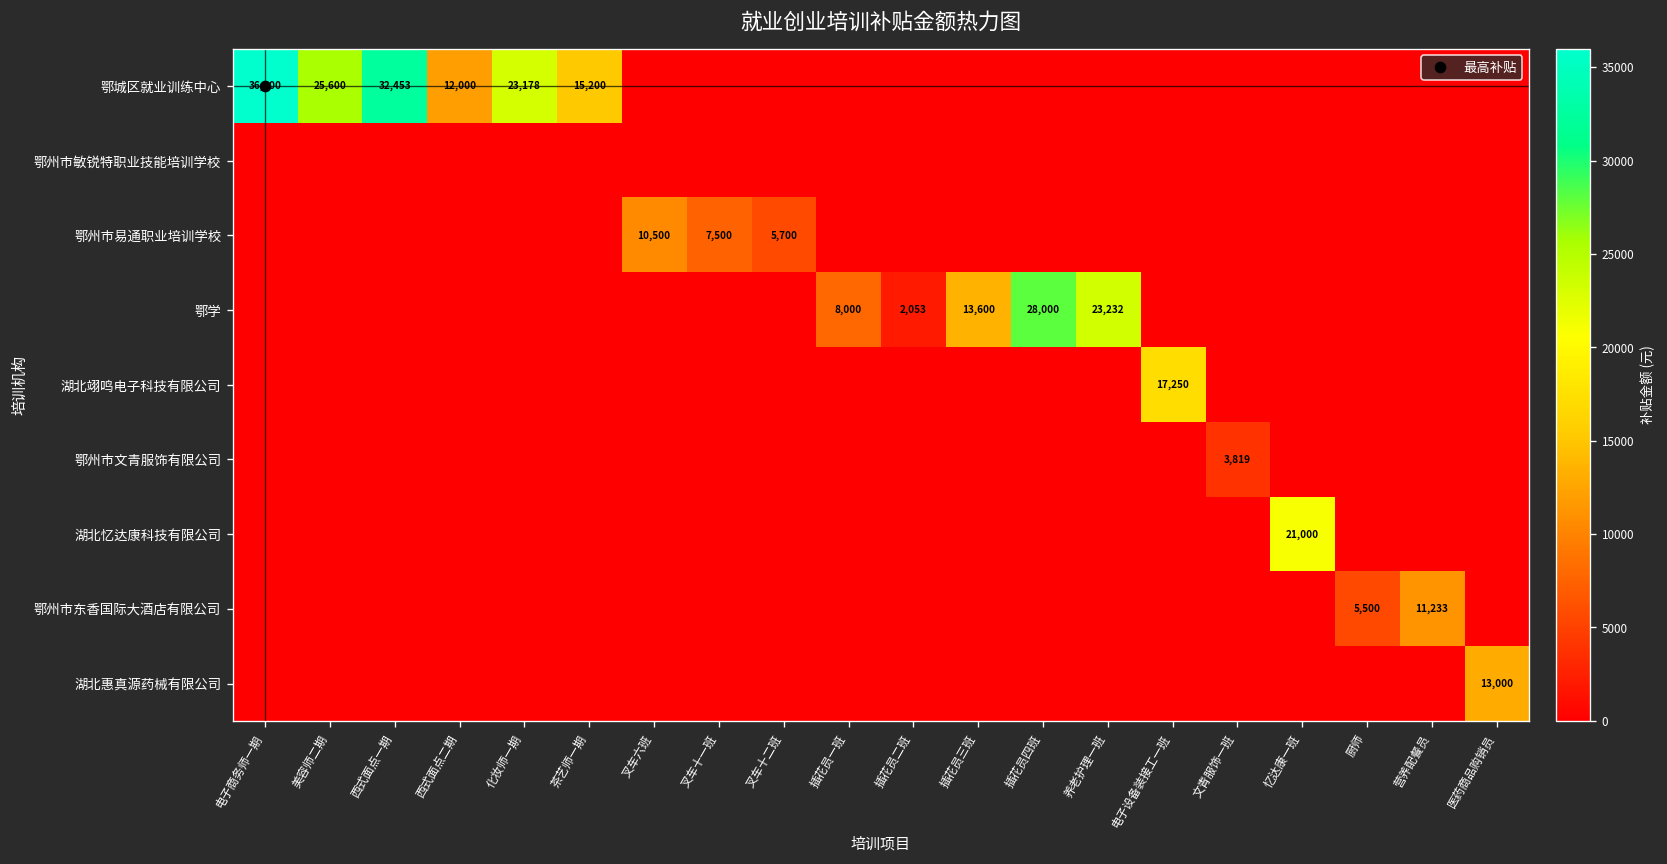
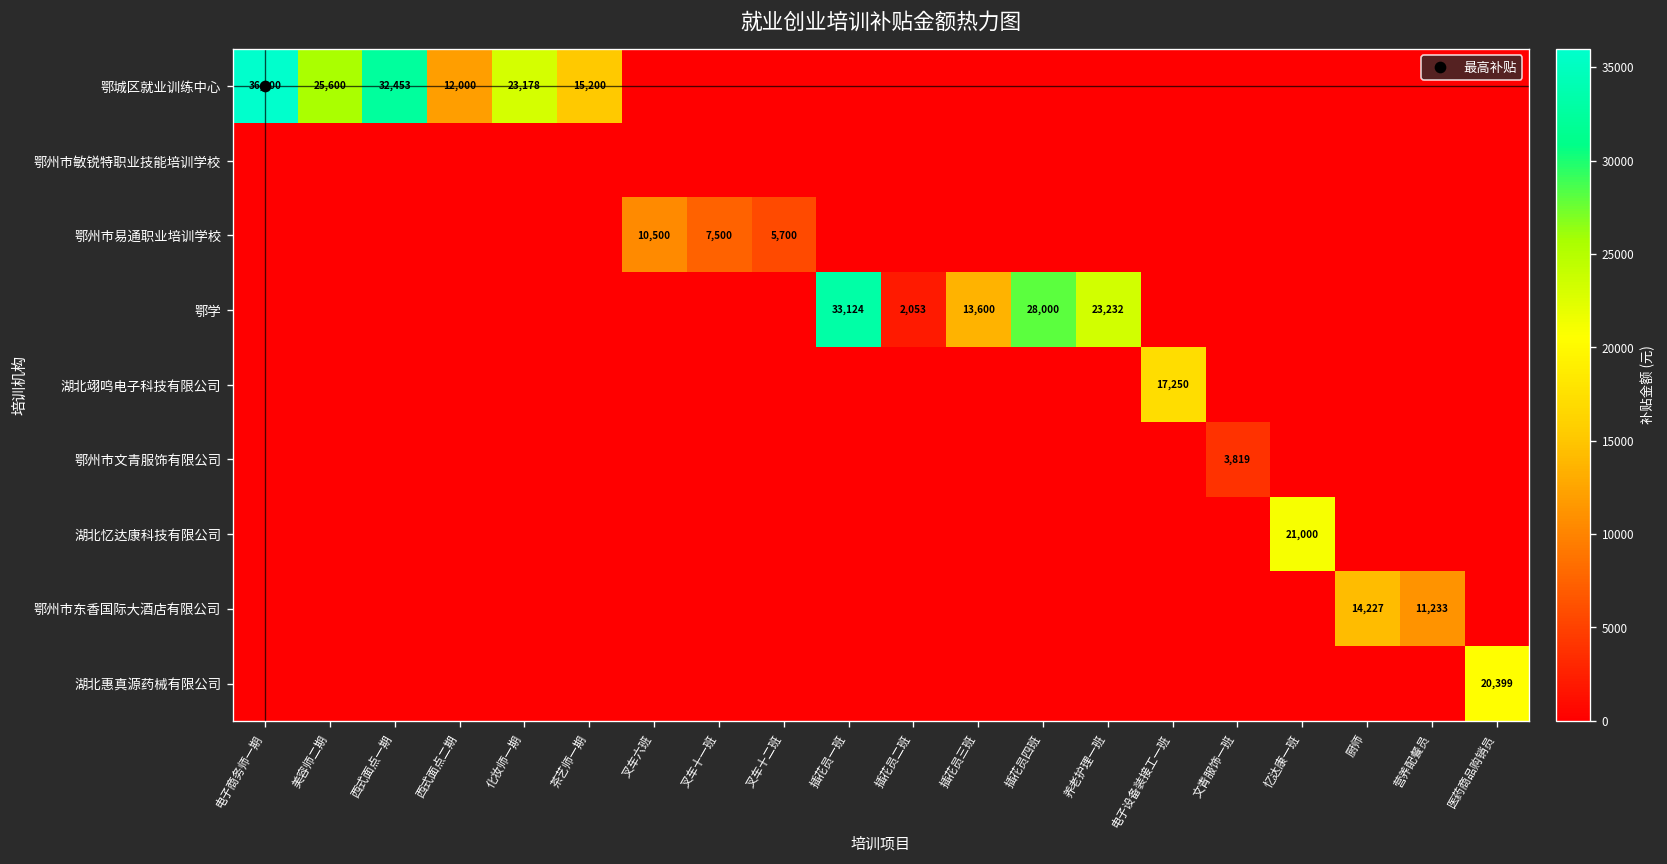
鄂学, 插花员一班: 8,000 -> 33,124
鄂州市东香国际大酒店有限公司, 厨师: 5,500 -> 14,227
湖北惠真源药械有限公司, 医药商品购销员: 13,000 -> 20,399
